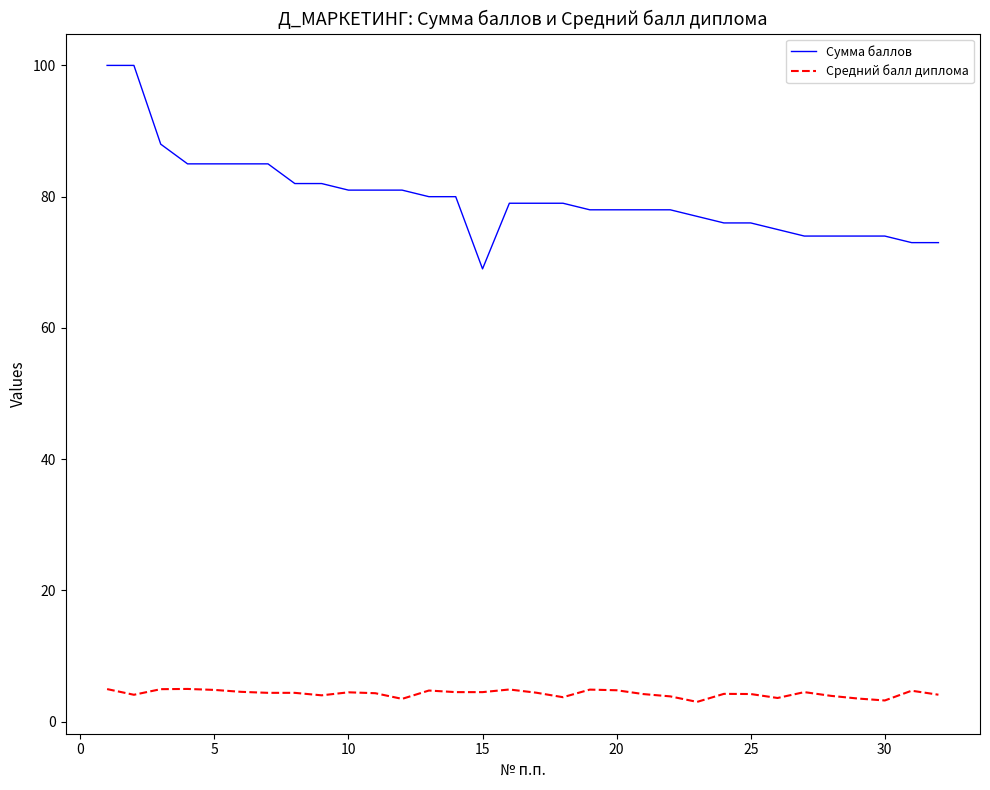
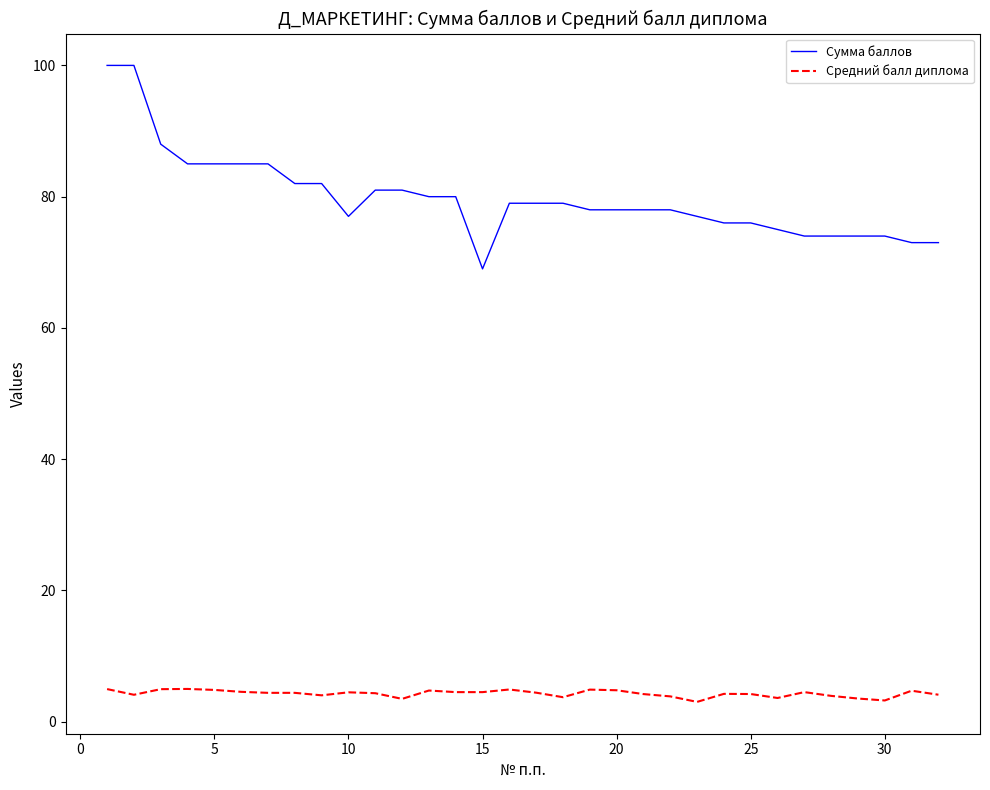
Сумма баллов, 10: 81 -> 77
